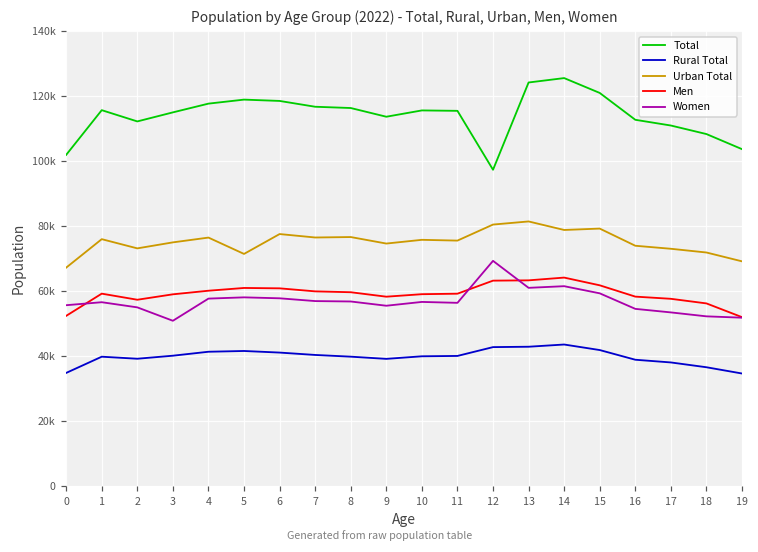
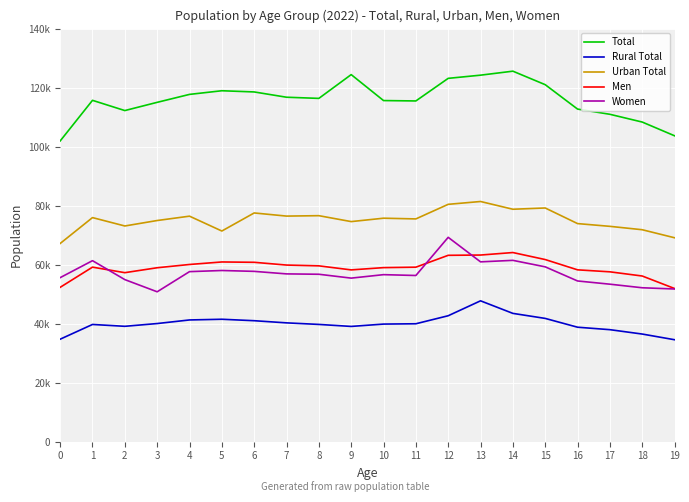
Women, 1: 57000 -> 61000
Total, 9: 114000 -> 124000
Total, 12: 97000 -> 123000
Rural Total, 13: 43000 -> 48000
